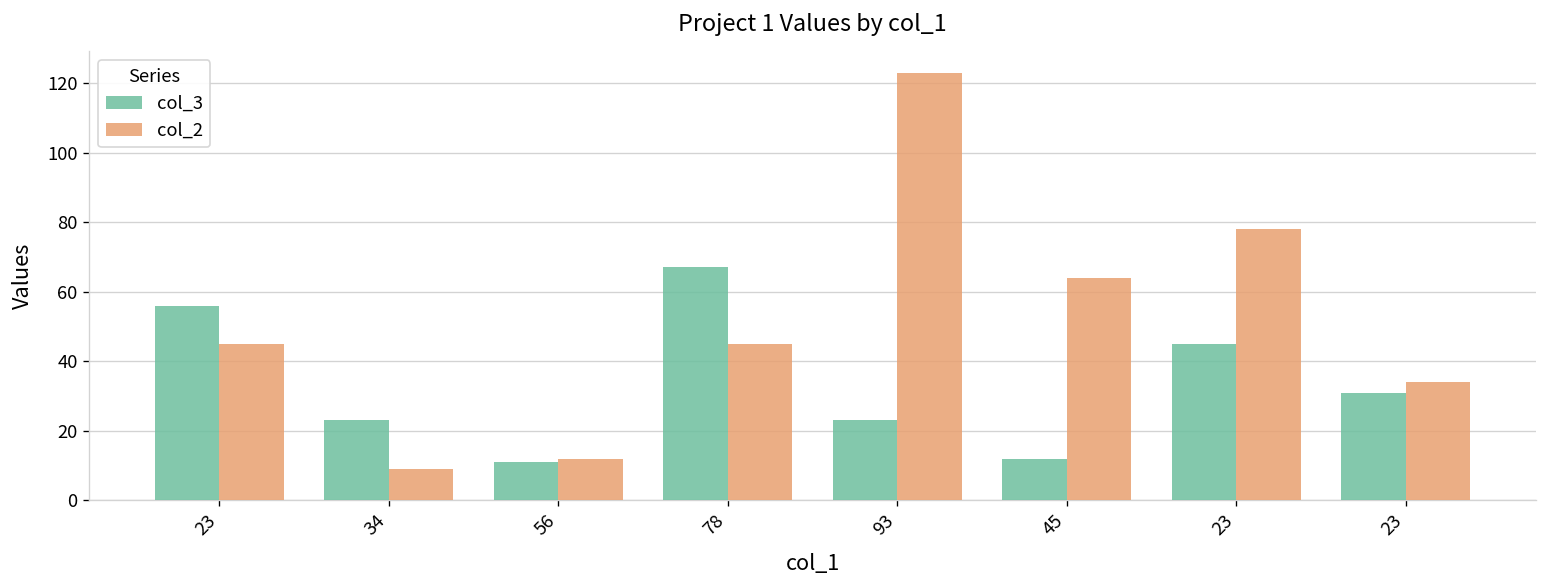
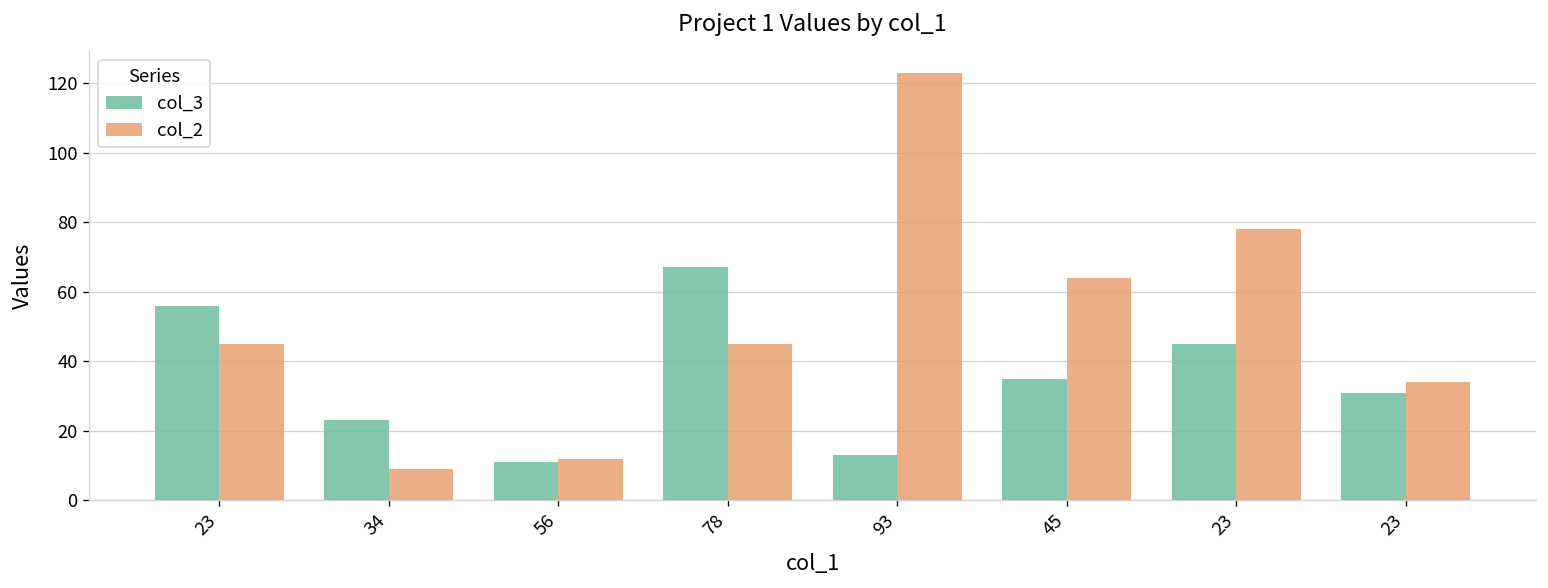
col_3, 93: 23 -> 13
col_3, 45: 12 -> 35
